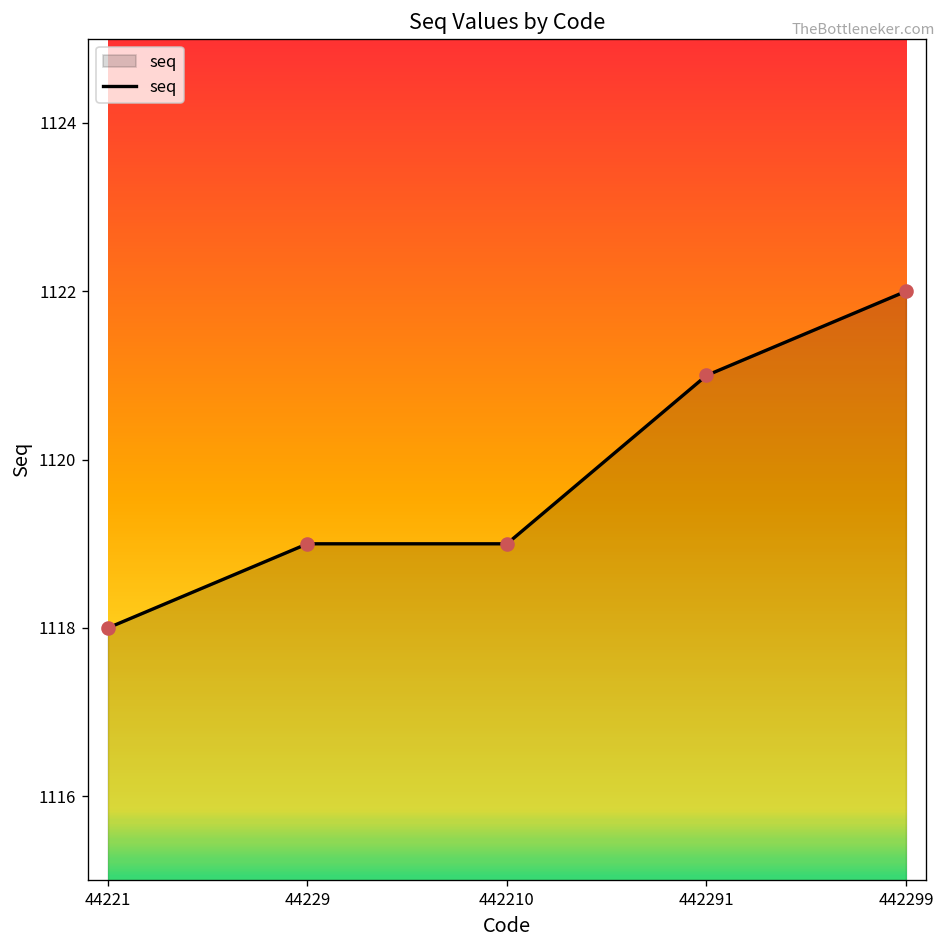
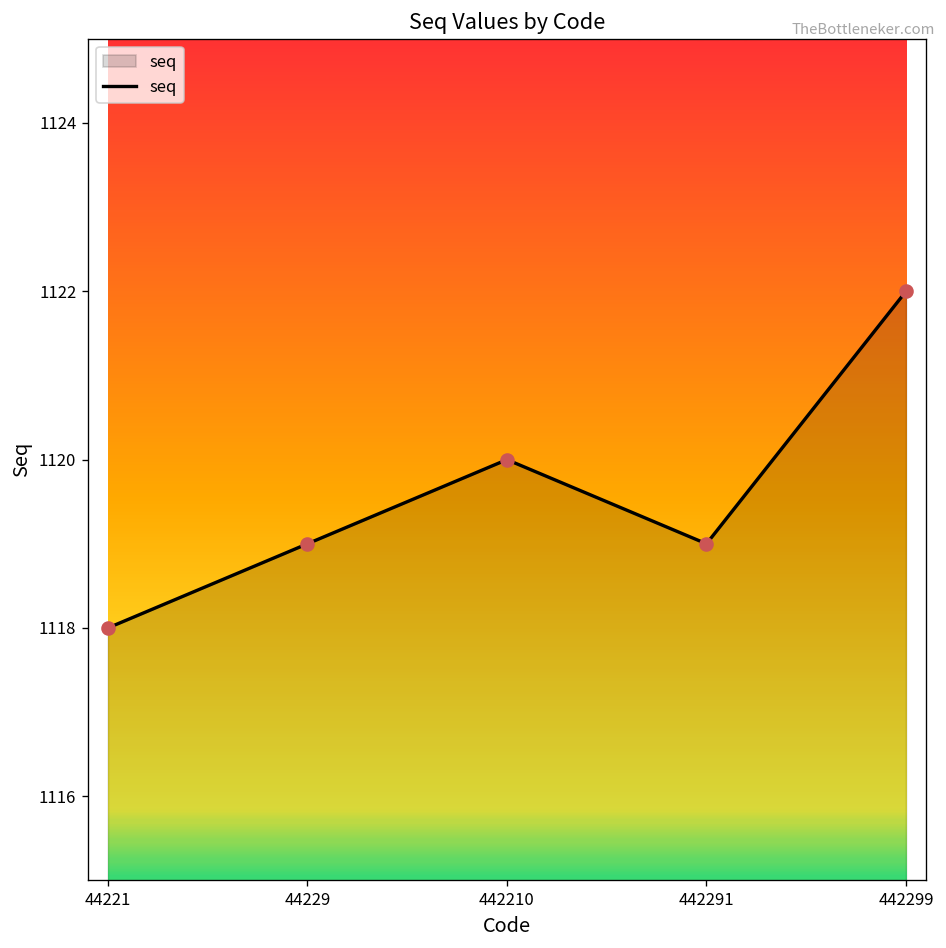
442210: 1119 -> 1120
442291: 1121 -> 1119
